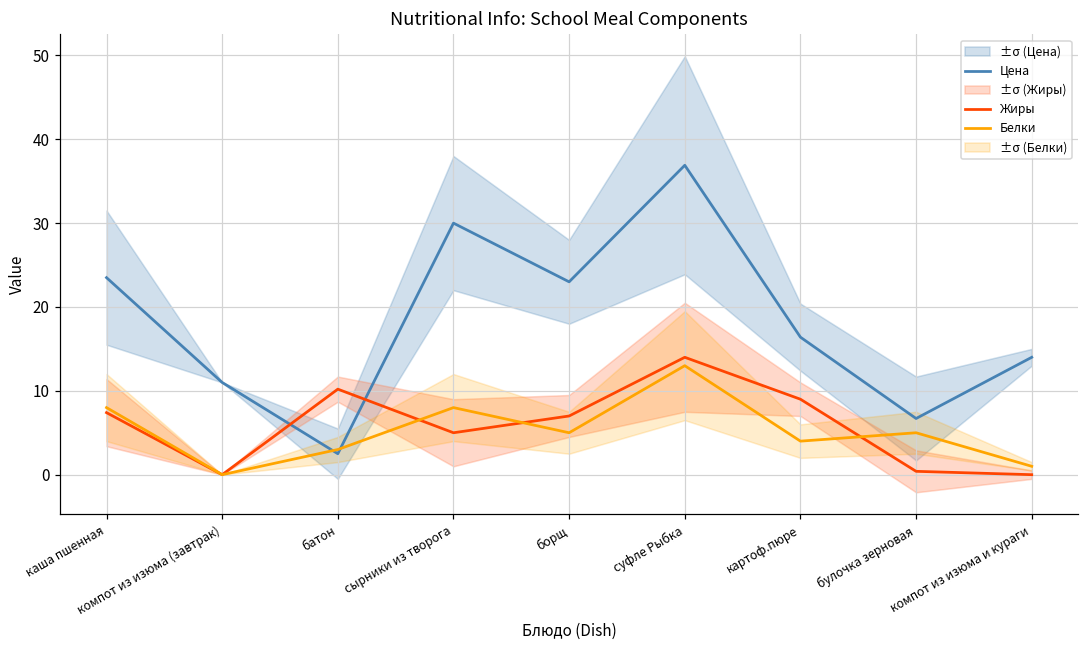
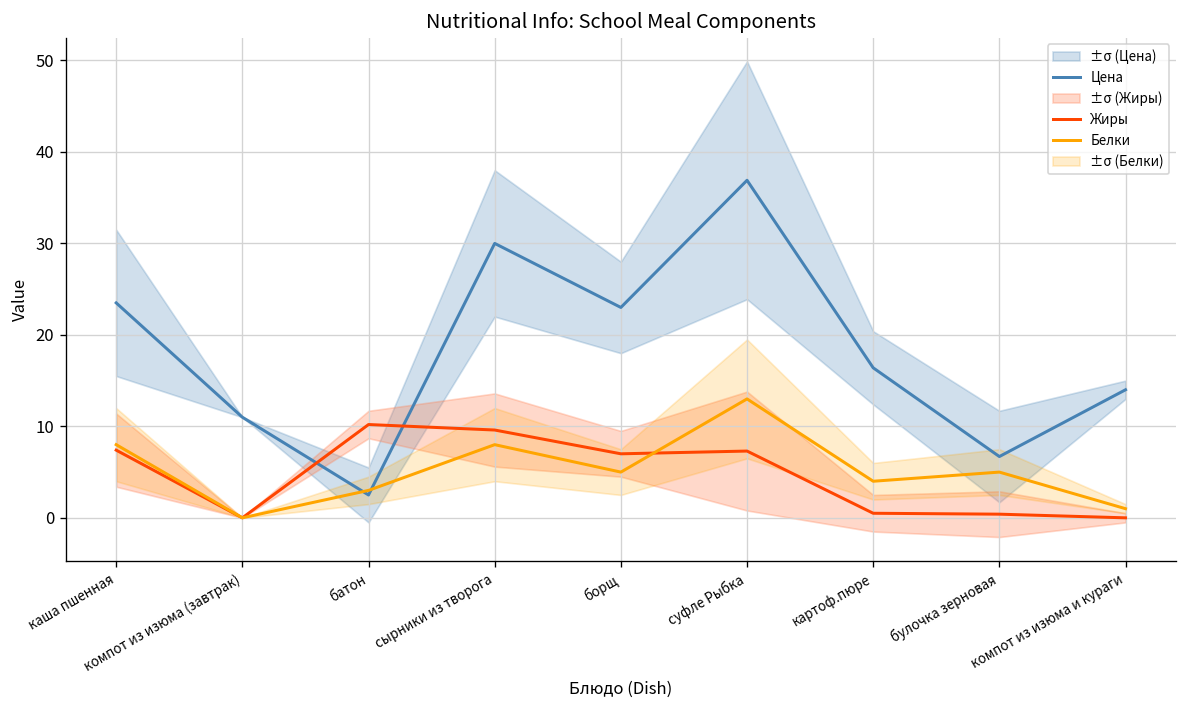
Жиры, сырники из творога: 5 -> 10
Жиры, суфле Рыбка: 14 -> 7
Жиры, картоф.пюре: 9 -> 1
